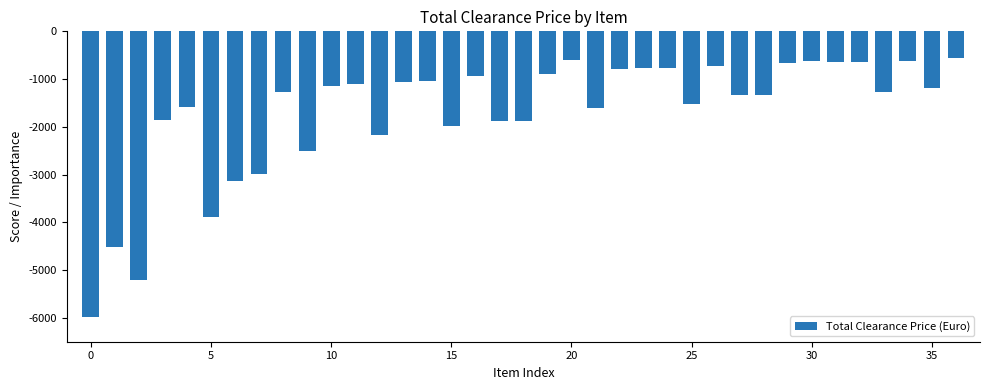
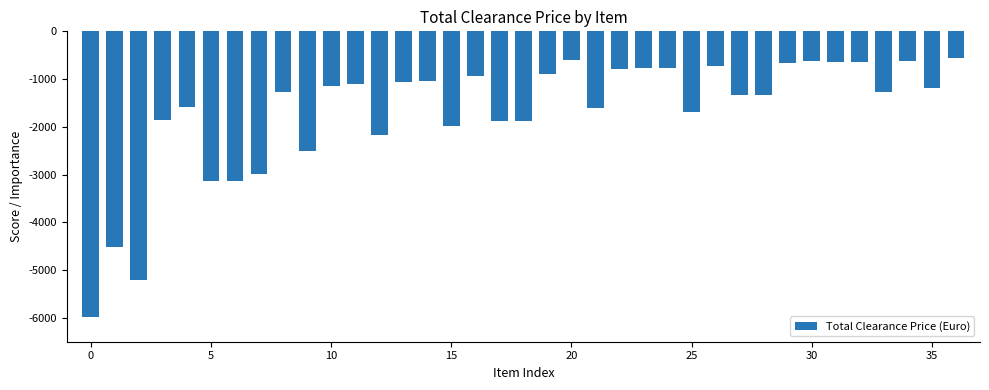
5: -3900 -> -3100
25: -1500 -> -1700
